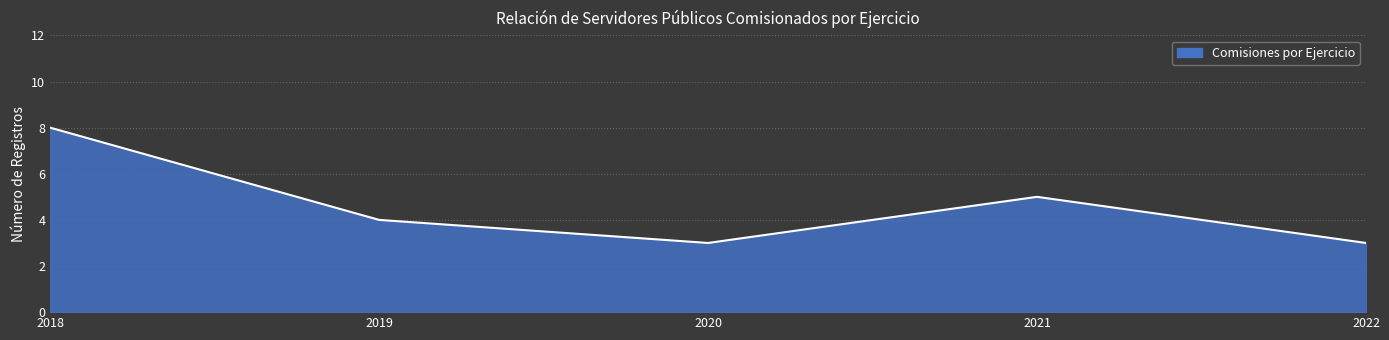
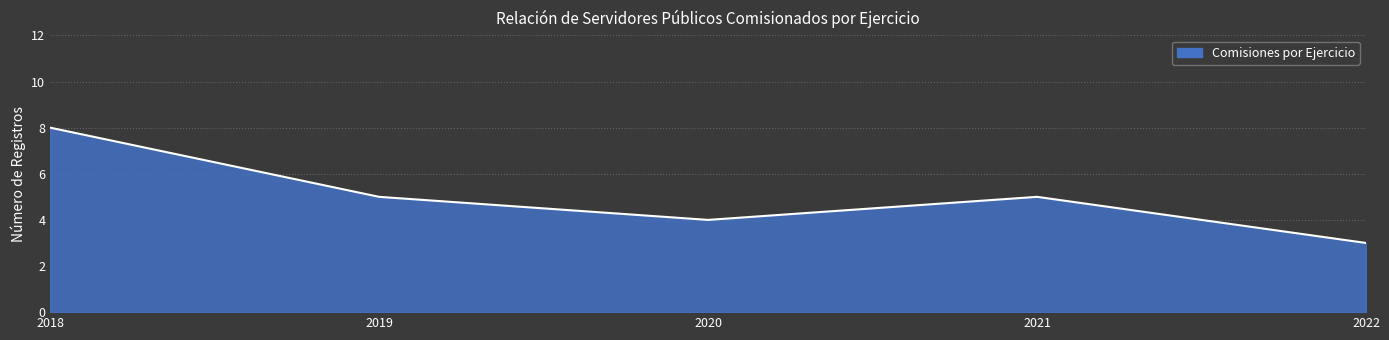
2019: 4 -> 5
2020: 3 -> 4
